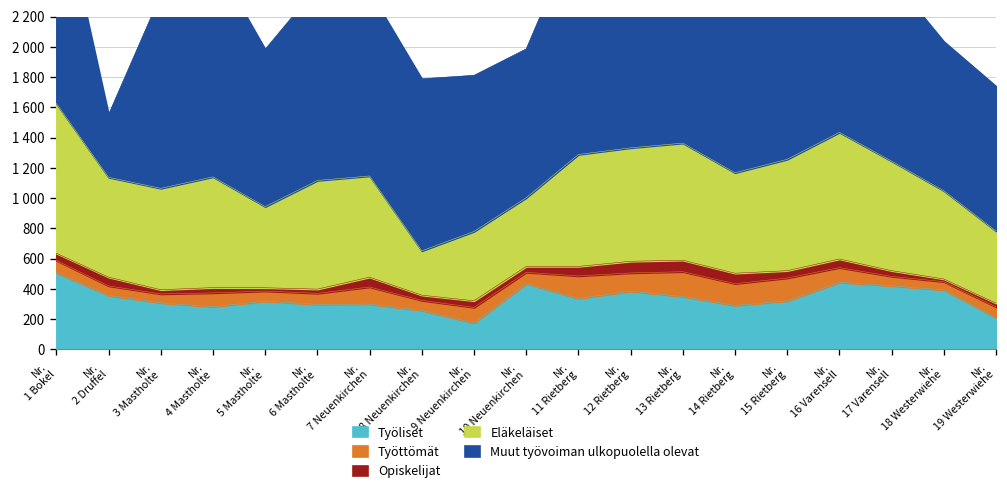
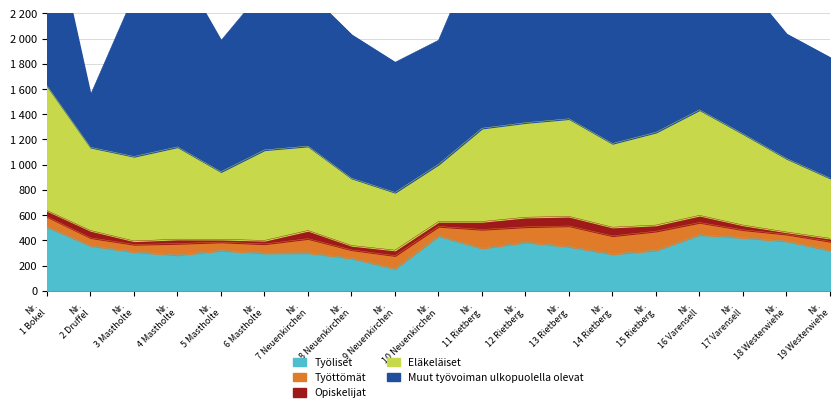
Eläkeläiset, Nr. 8 Neuenkirchen: 290 -> 530
Työliset, Nr. 19 Westerwiehe: 210 -> 320
